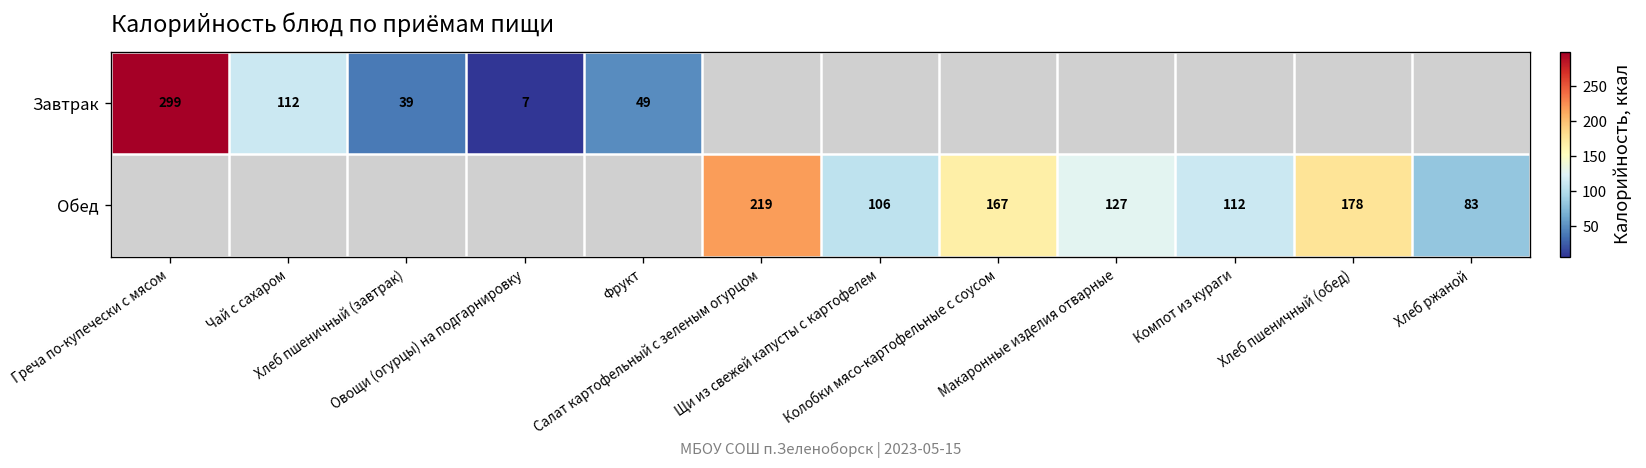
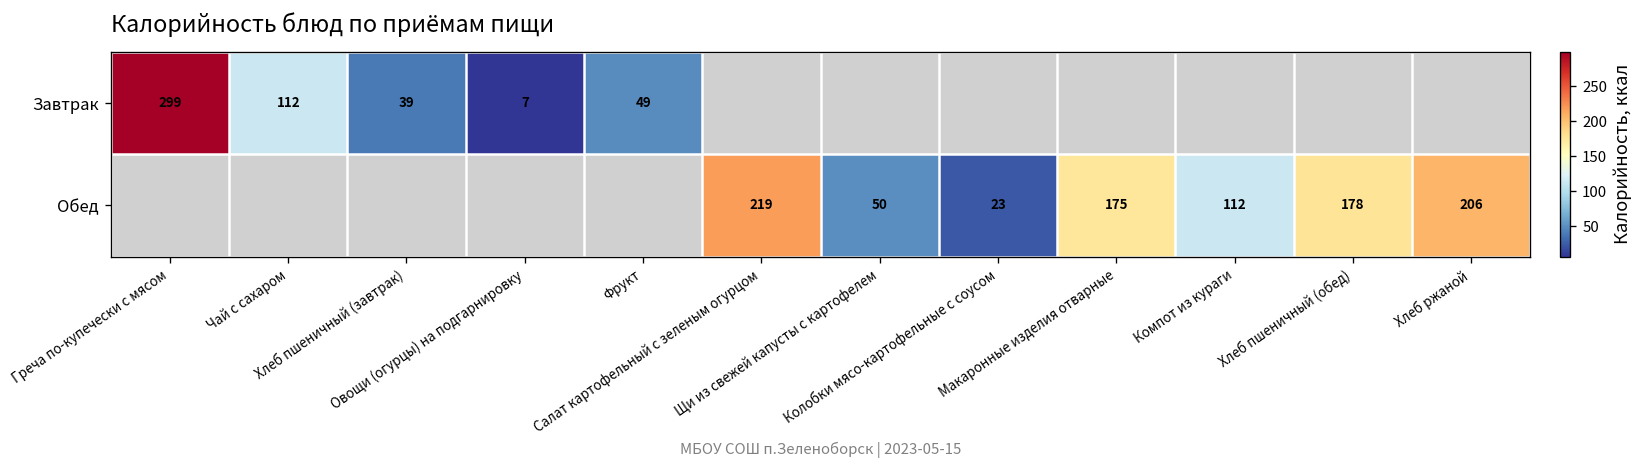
Обед, Щи из свежей капусты с картофелем: 106 -> 50
Обед, Колобки мясо-картофельные с соусом: 167 -> 23
Обед, Макаронные изделия отварные: 127 -> 175
Обед, Хлеб ржаной: 83 -> 206
